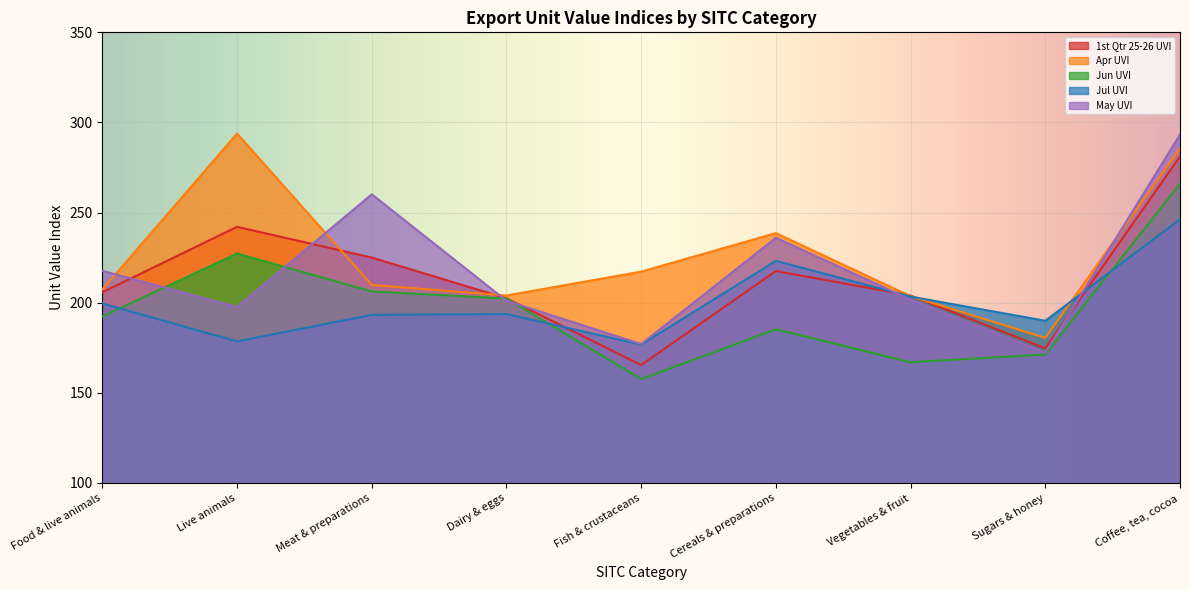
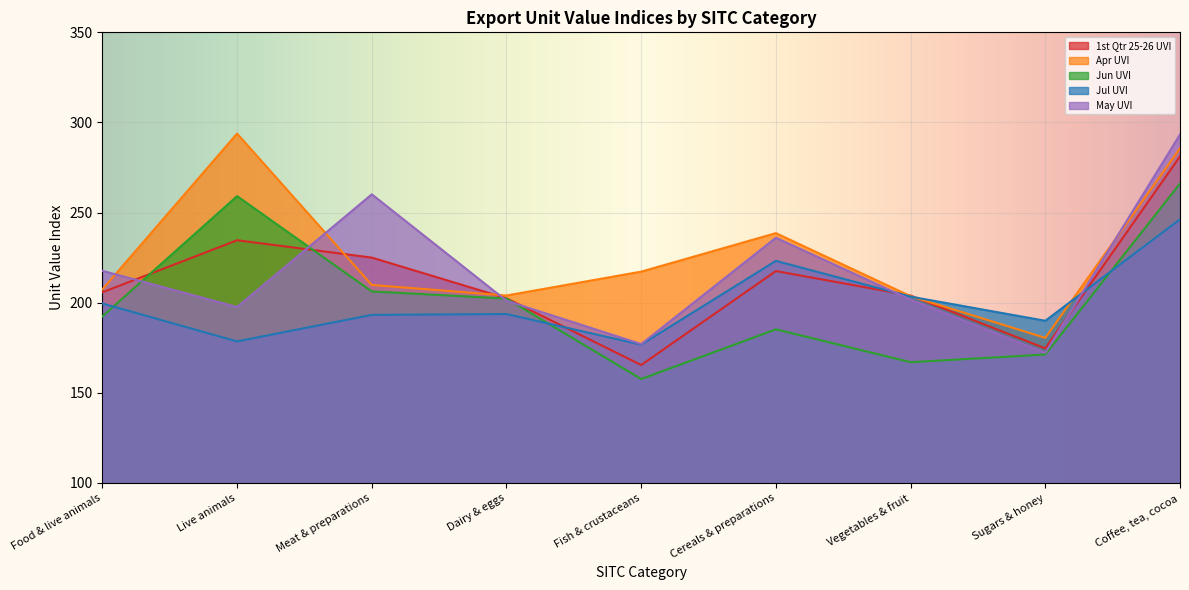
1st Qtr 25-26 UVI, Live animals: 242 -> 235
Jun UVI, Live animals: 227 -> 259
